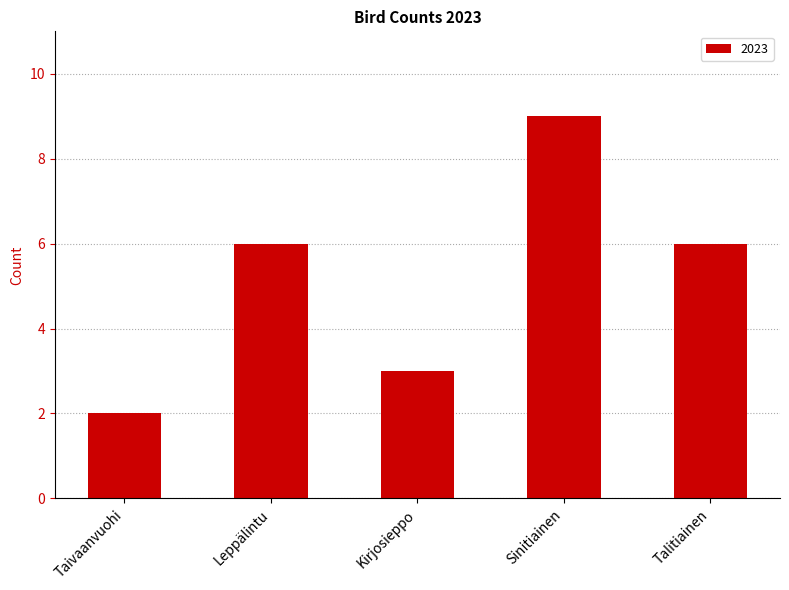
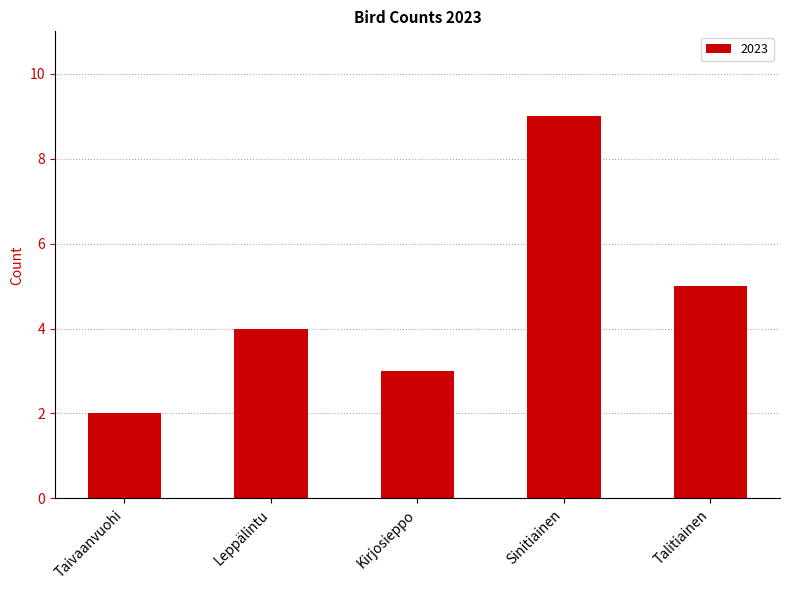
Leppälintu: 6 -> 4
Talitiainen: 6 -> 5
